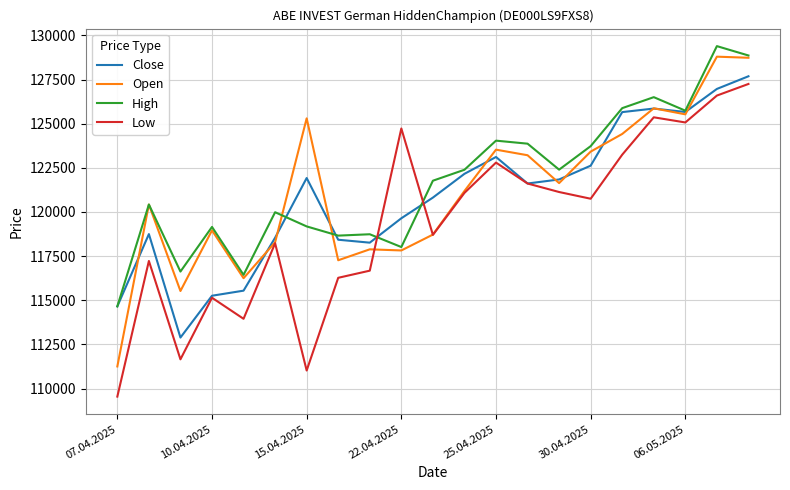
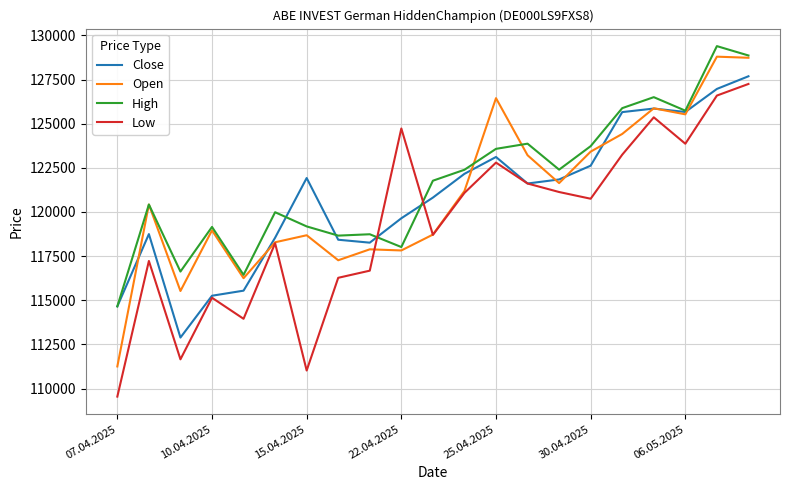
Open, 15.04.2025: 125300 -> 118700
Open, 25.04.2025: 123500 -> 126400
High, 25.04.2025: 124000 -> 123600
Low, 06.05.2025: 125100 -> 123900
